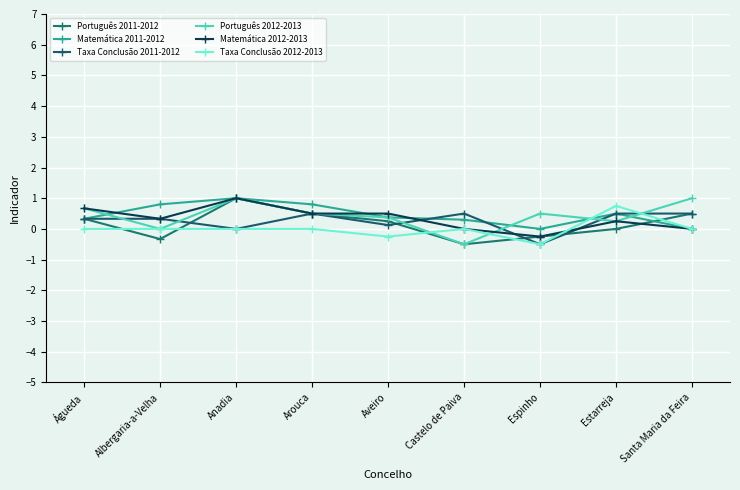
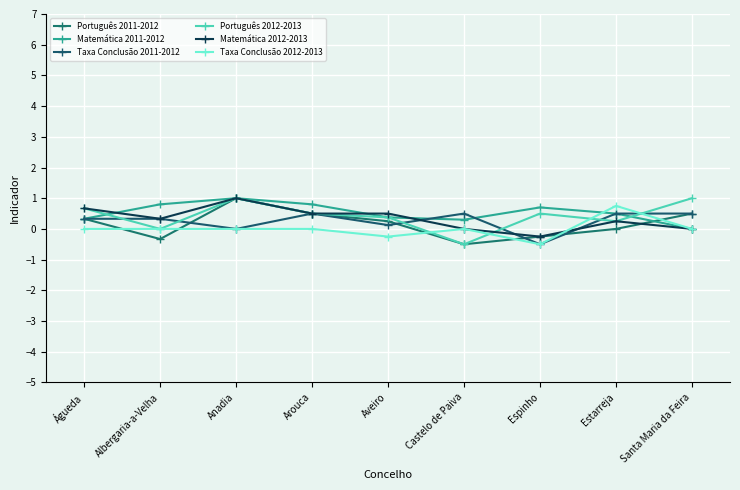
Matemática 2011-2012, Espinho: 0.0 -> 0.7
